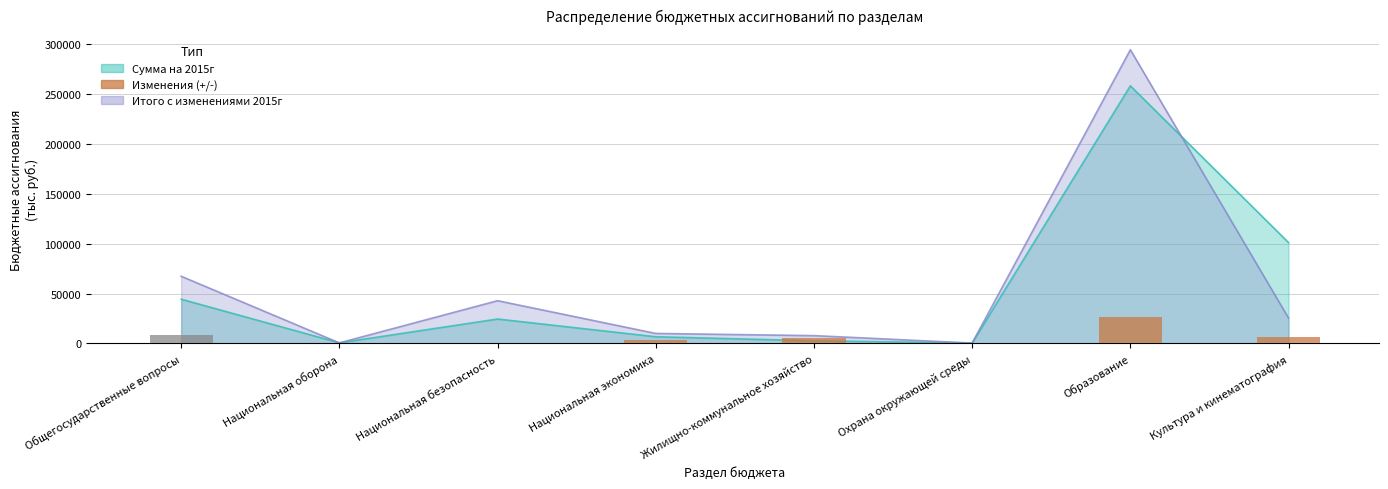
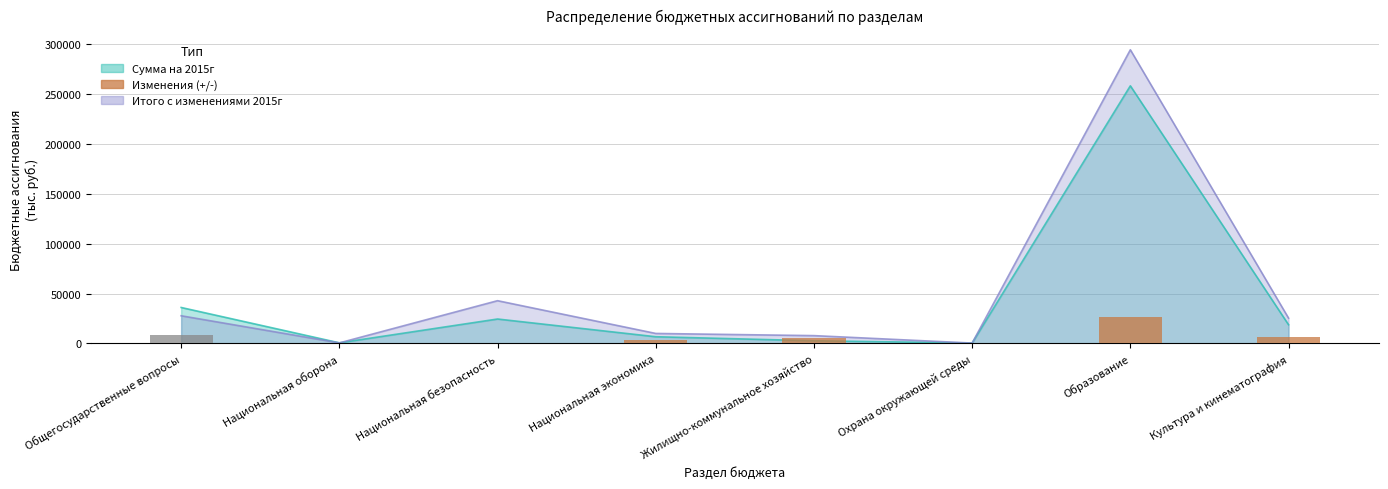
Сумма на 2015г, Общегосударственные вопросы: 44000 -> 36000
Итого с изменениями 2015г, Общегосударственные вопросы: 70000 -> 30000
Сумма на 2015г, Культура и кинематография: 100000 -> 20000
